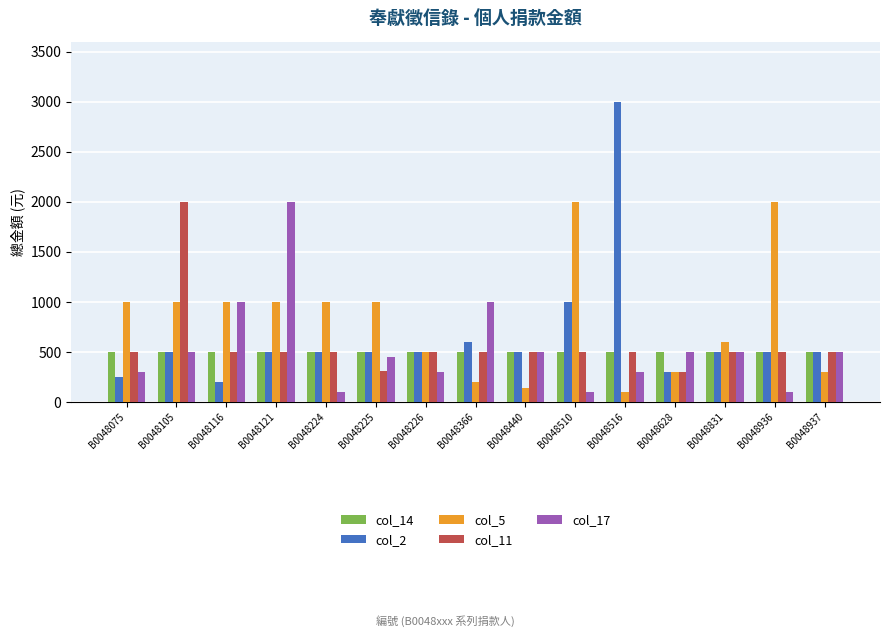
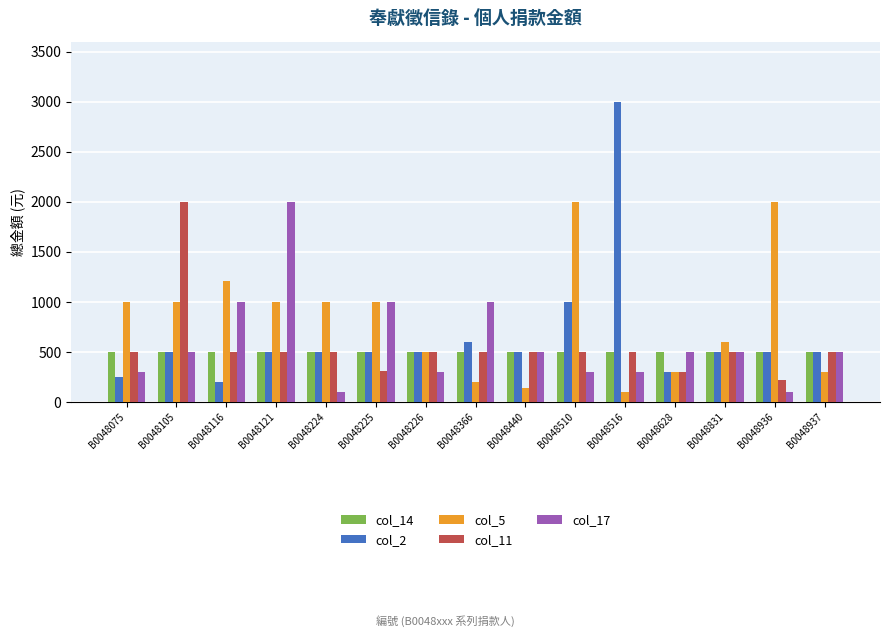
col_5, B0048116: 1000 -> 1210
col_17, B0048225: 450 -> 1000
col_17, B0048510: 100 -> 300
col_11, B0048936: 500 -> 220
